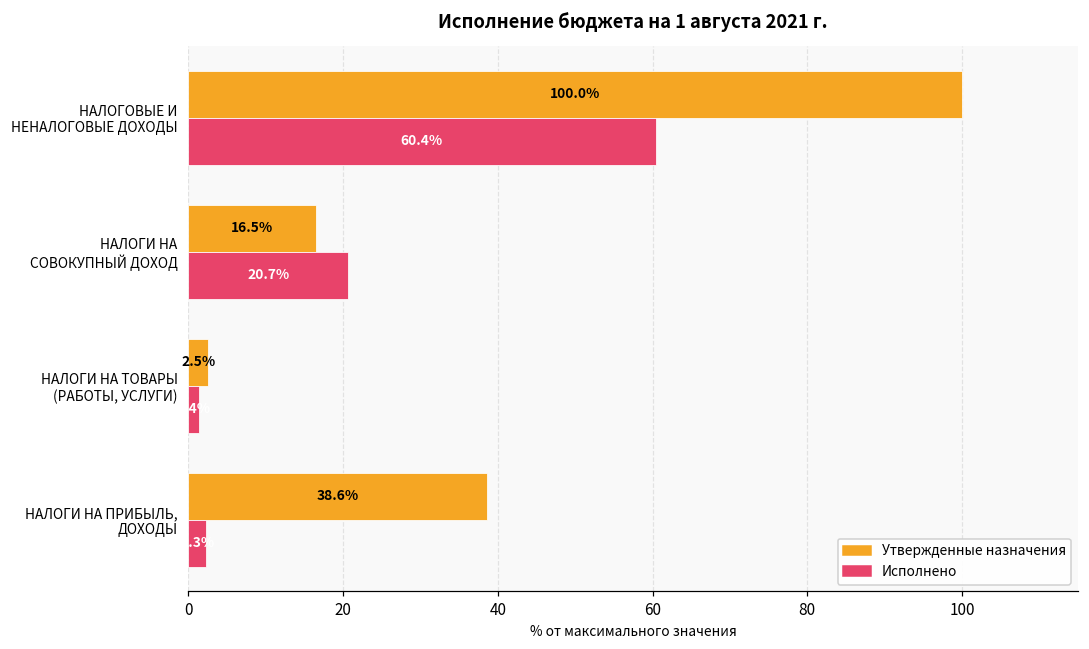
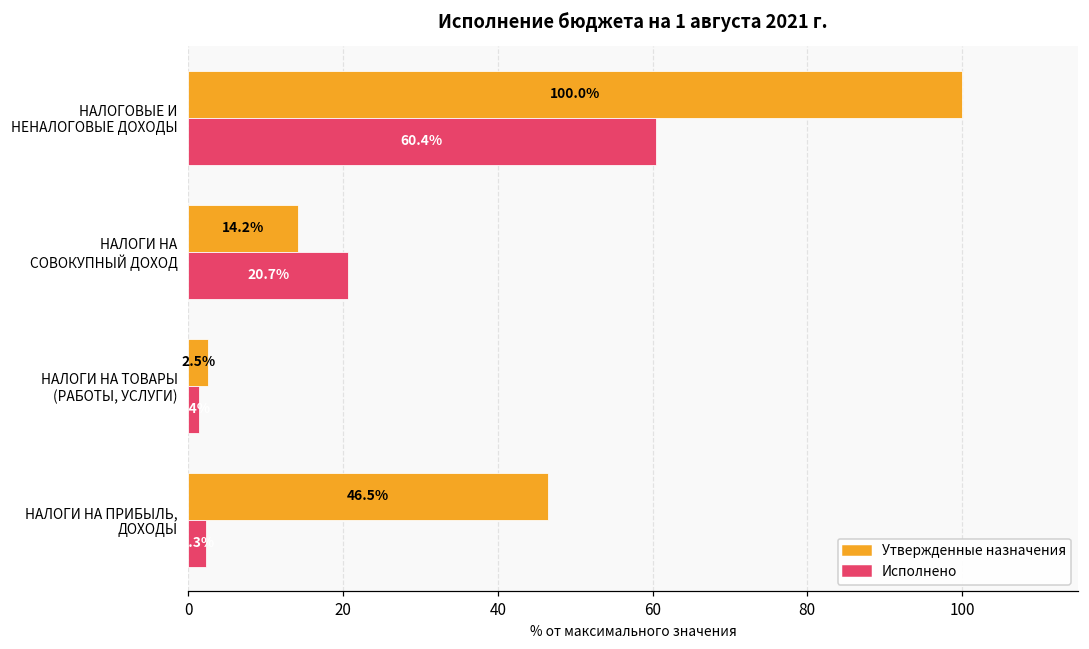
Утвержденные назначения, НАЛОГИ НА СОВОКУПНЫЙ ДОХОД: 16.5% -> 14.2%
Утвержденные назначения, НАЛОГИ НА ПРИБЫЛЬ, ДОХОДЫ: 38.6% -> 46.5%
